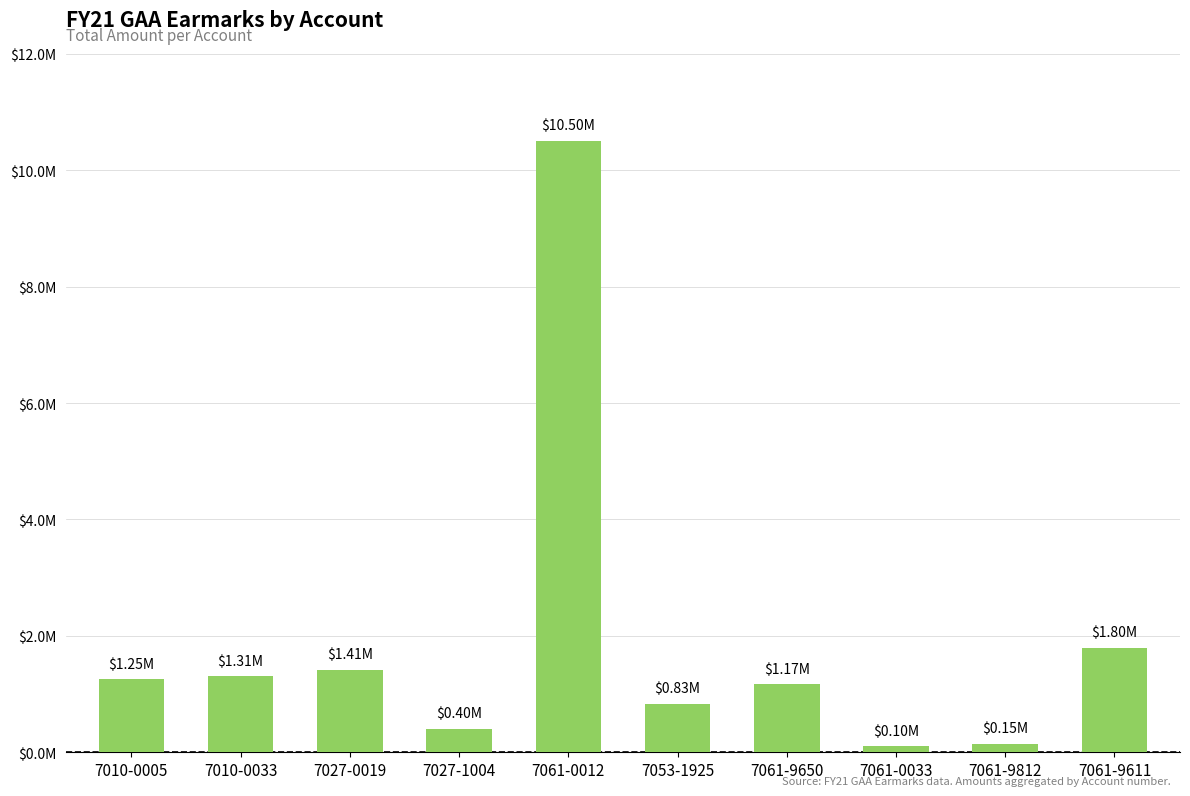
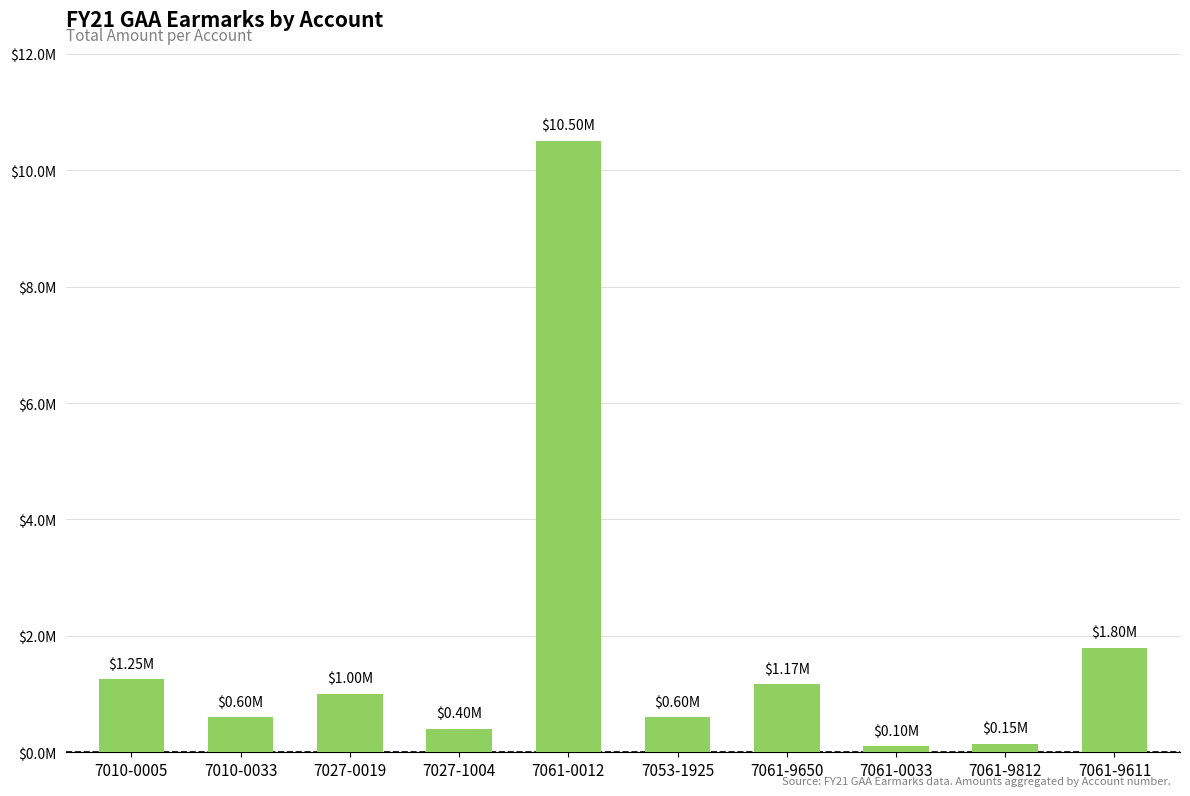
7010-0033: $1.31M -> $0.60M
7027-0019: $1.41M -> $1.00M
7053-1925: $0.83M -> $0.60M
